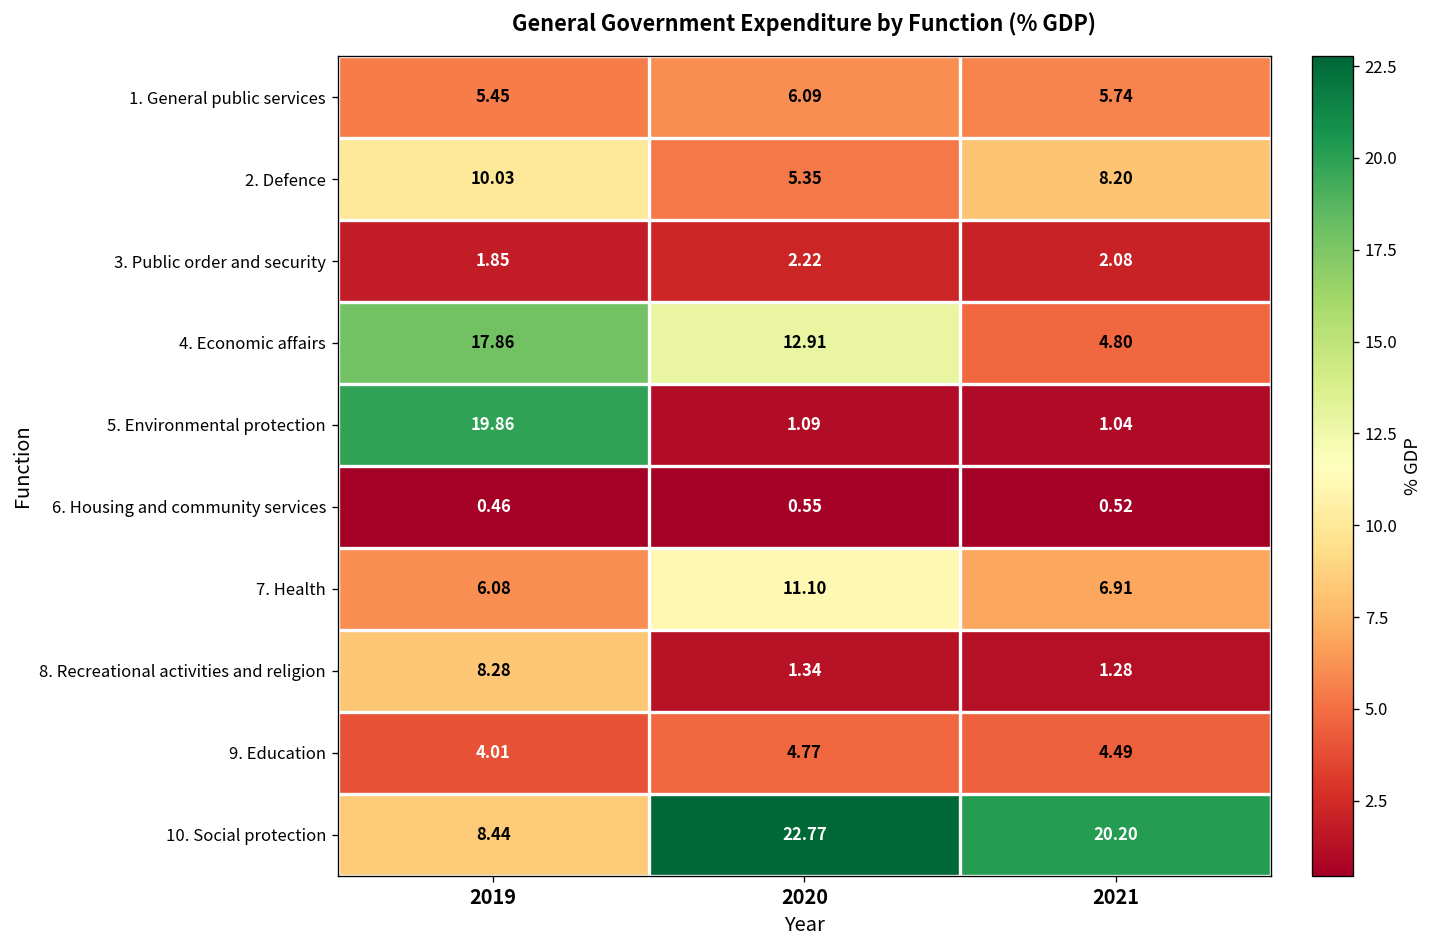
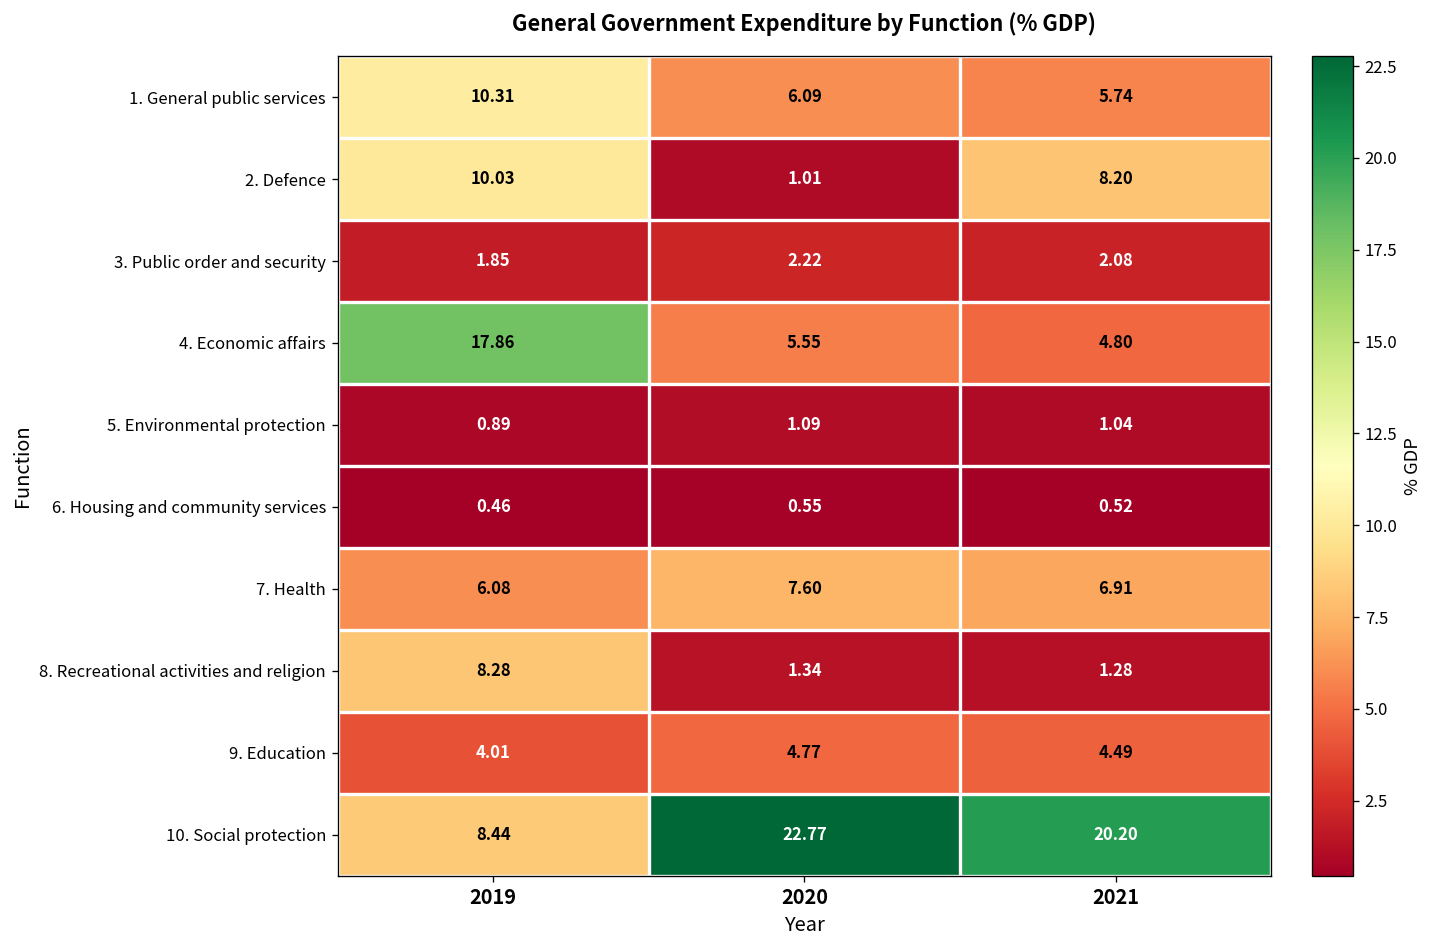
1. General public services, 2019: 5.45 -> 10.31
2. Defence, 2020: 5.35 -> 1.01
4. Economic affairs, 2020: 12.91 -> 5.55
5. Environmental protection, 2019: 19.86 -> 0.89
7. Health, 2020: 11.10 -> 7.60
